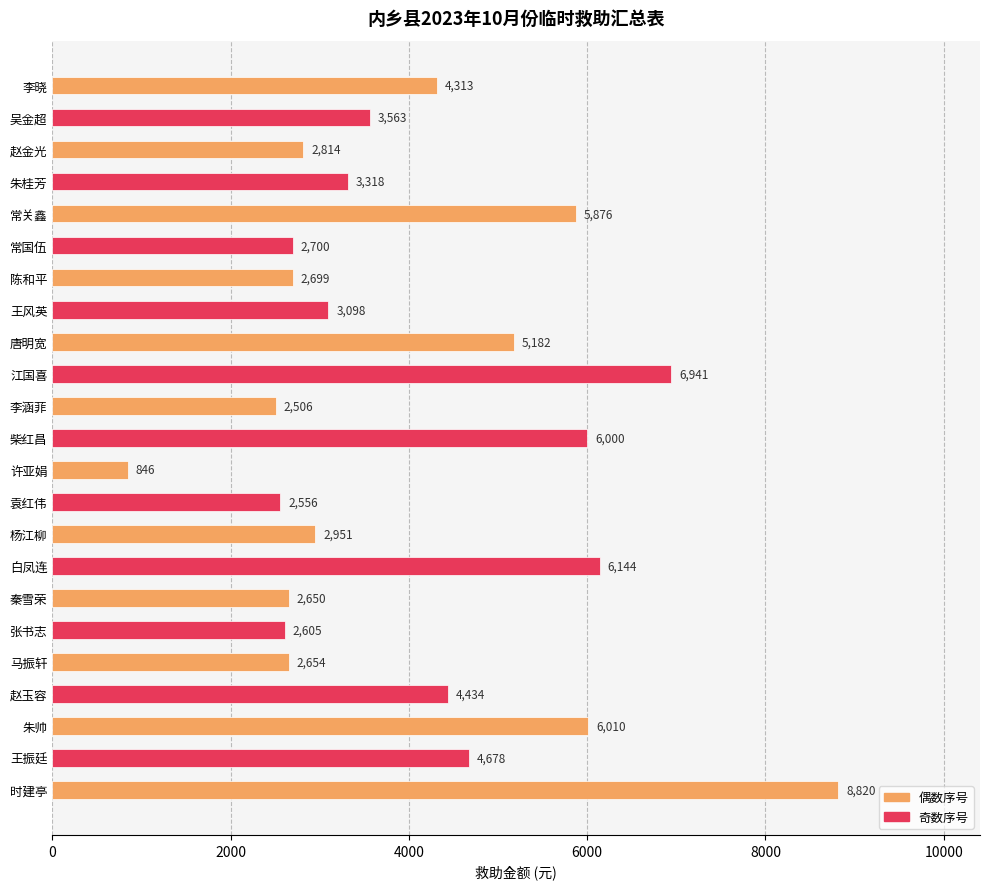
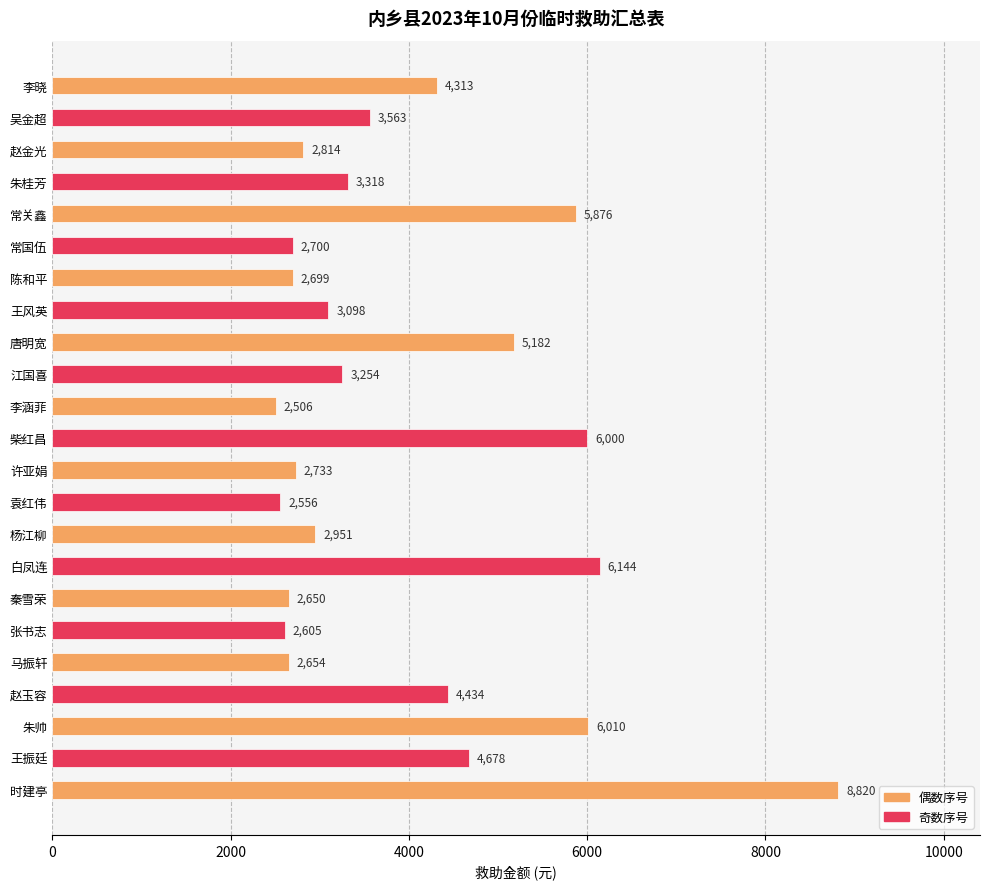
江国喜: 6,941 -> 3,254
许亚娟: 846 -> 2,733
